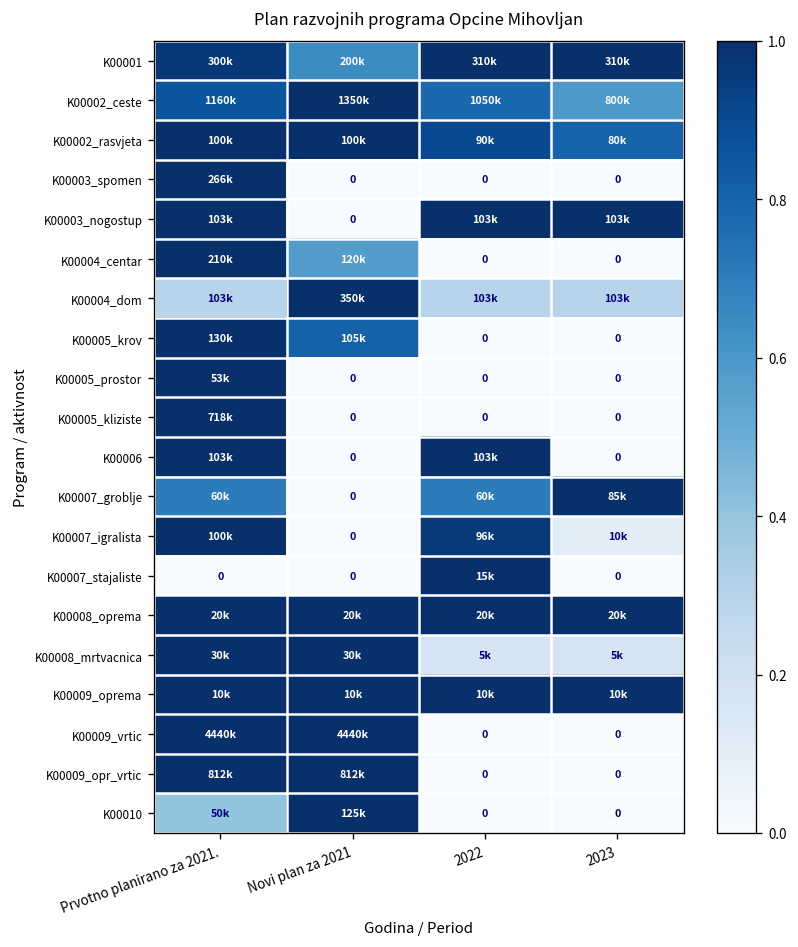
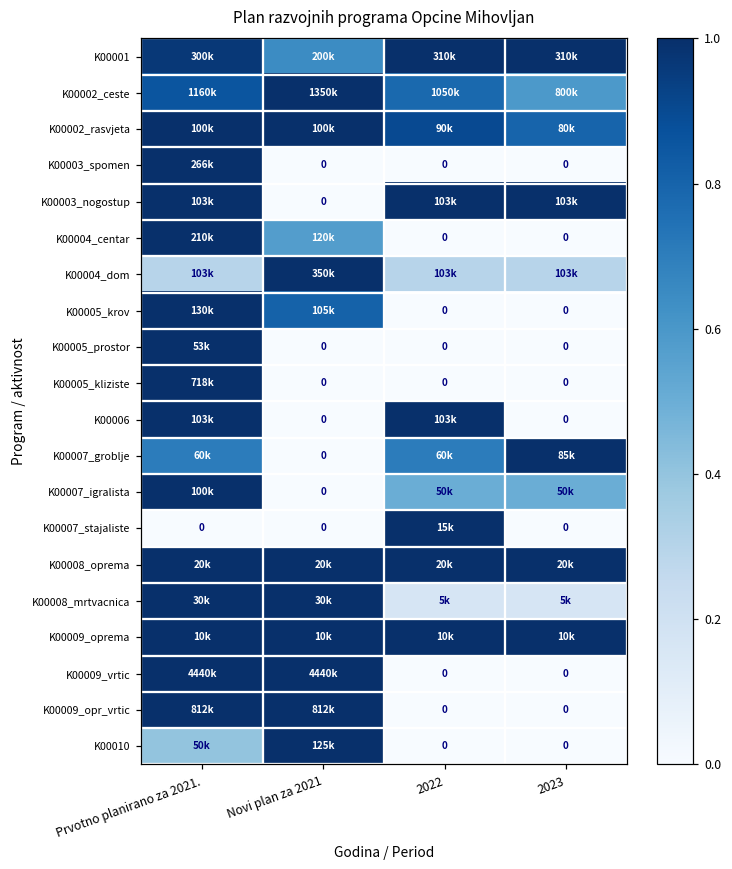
K00007_igralista, 2022: 96k -> 50k
K00007_igralista, 2023: 10k -> 50k
